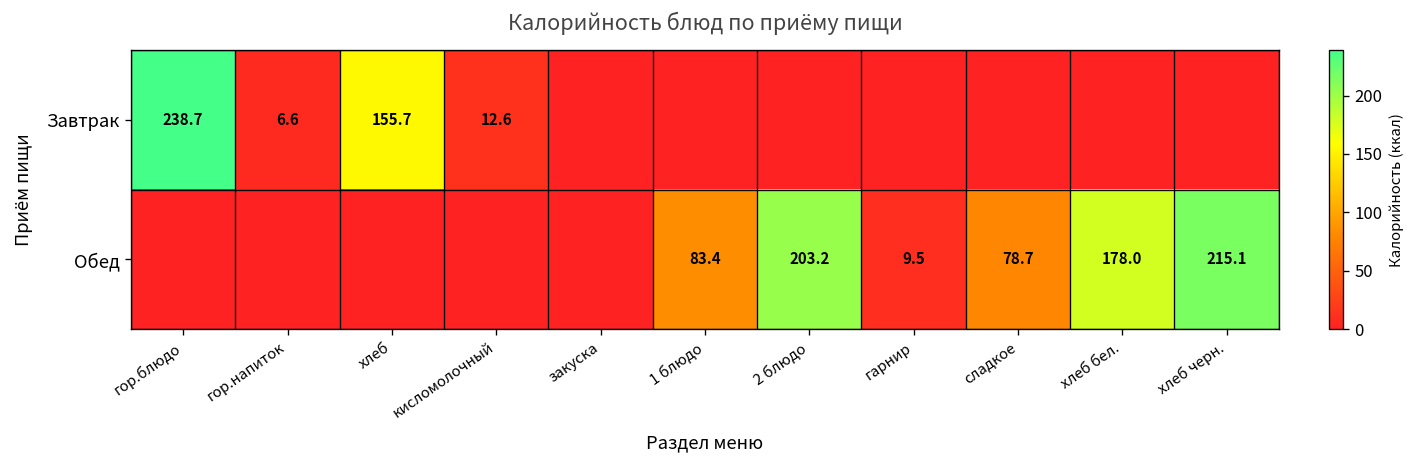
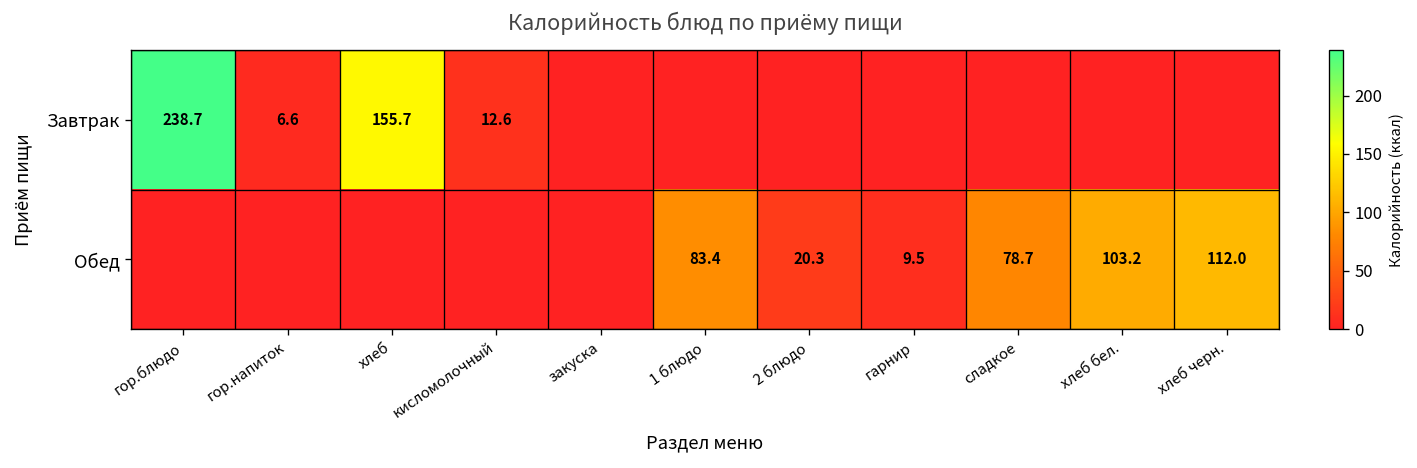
Обед, 2 блюдо: 203.2 -> 20.3
Обед, хлеб бел.: 178.0 -> 103.2
Обед, хлеб черн.: 215.1 -> 112.0
